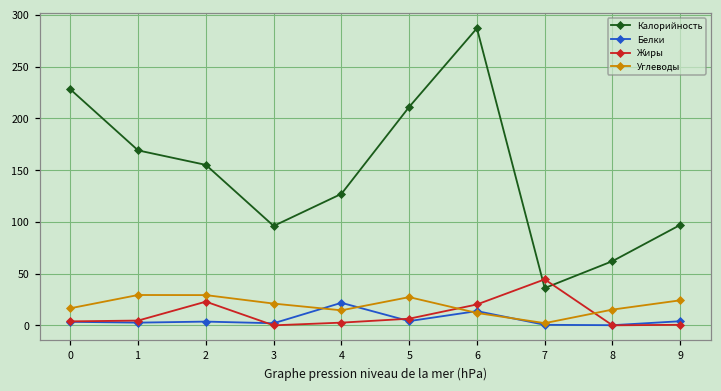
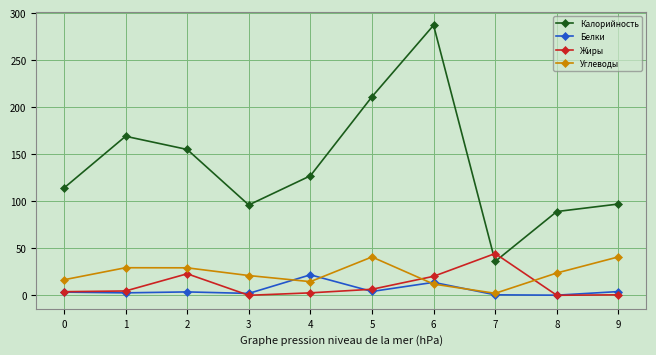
Калорийность, 0: 230 -> 110
Углеводы, 5: 30 -> 40
Калорийность, 8: 60 -> 90
Углеводы, 8: 15 -> 24
Углеводы, 9: 20 -> 40
